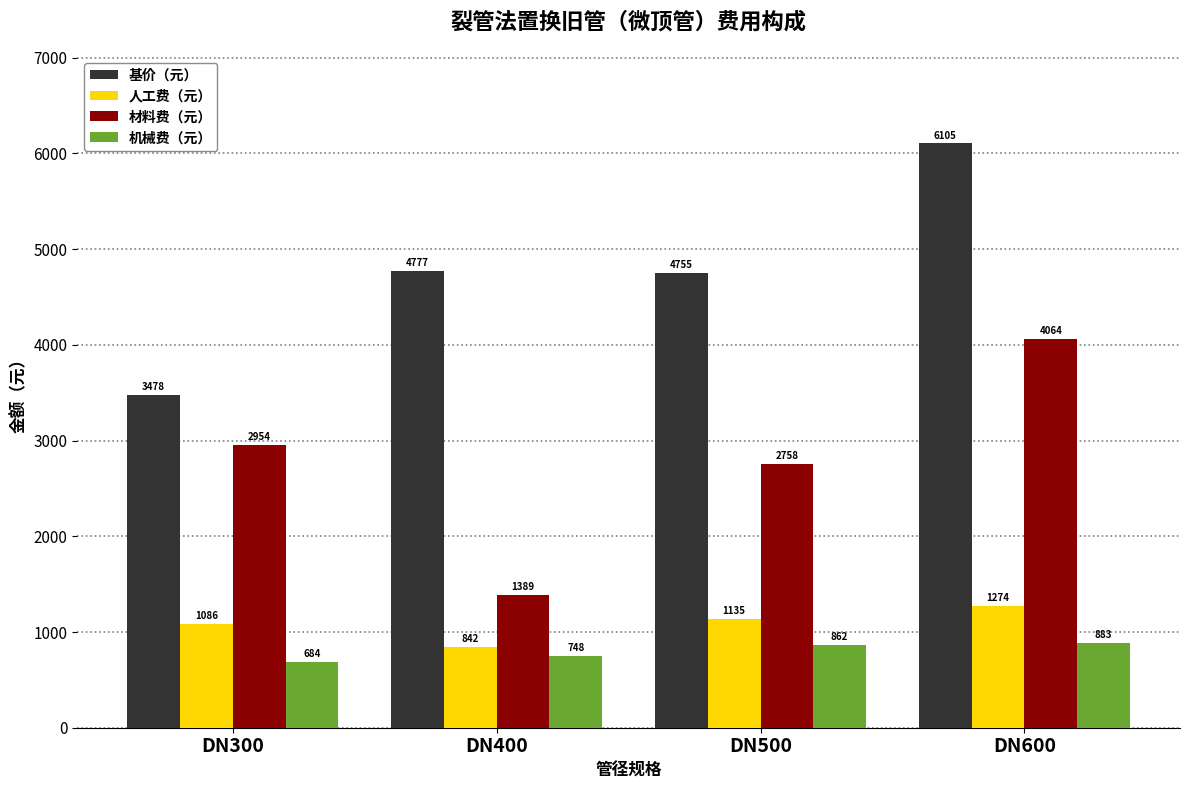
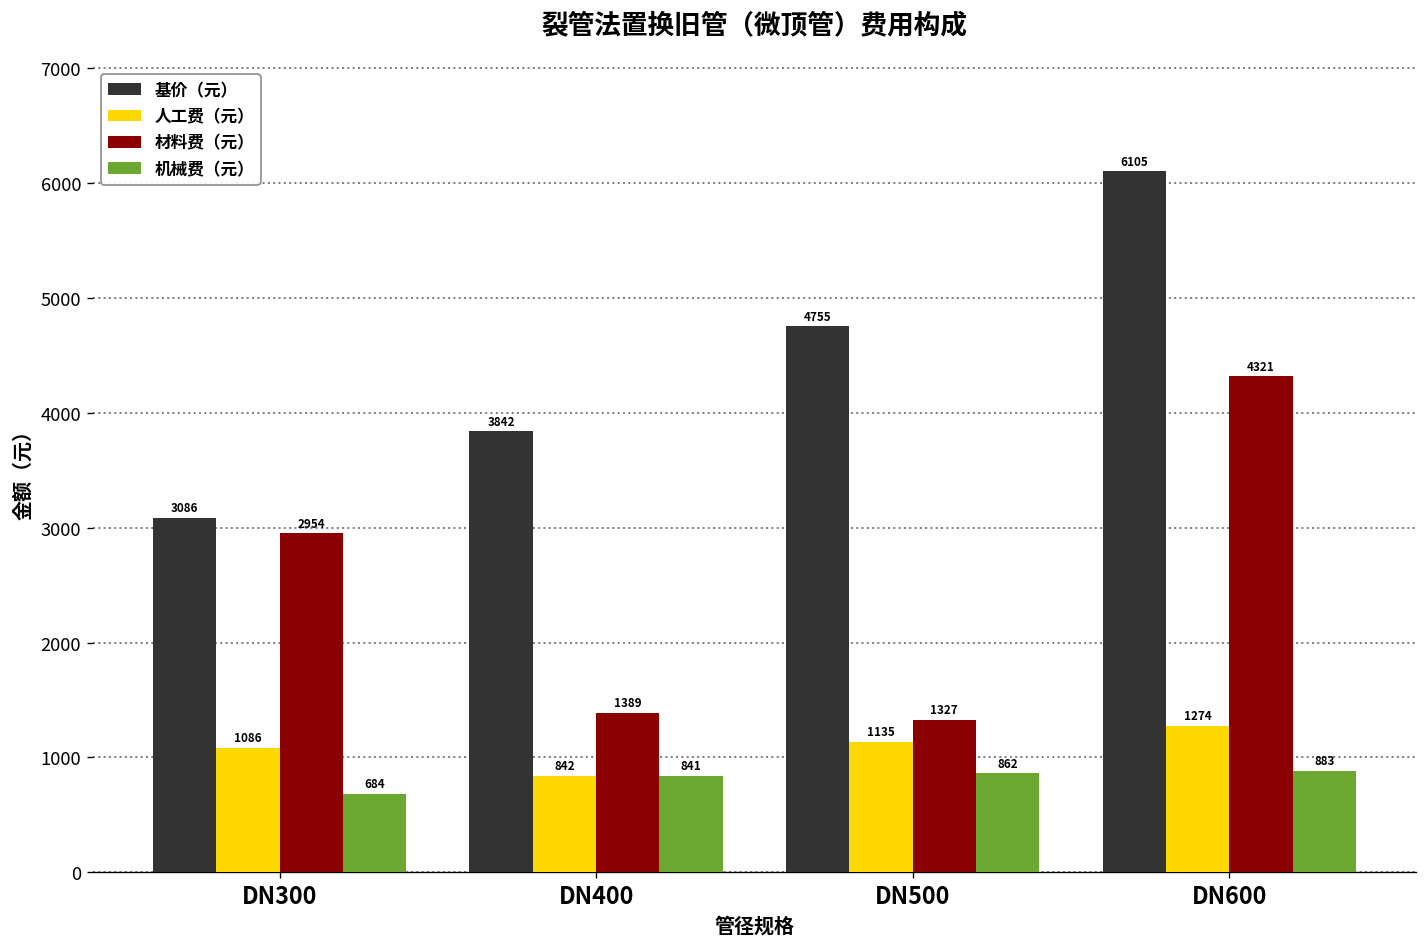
基价（元）, DN300: 3478 -> 3086
基价（元）, DN400: 4777 -> 3842
机械费（元）, DN400: 748 -> 841
材料费（元）, DN500: 2758 -> 1327
材料费（元）, DN600: 4064 -> 4321
